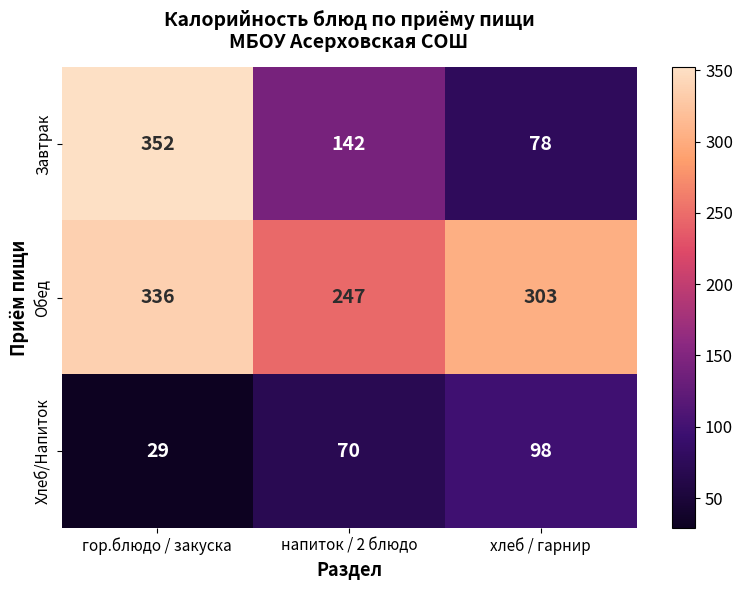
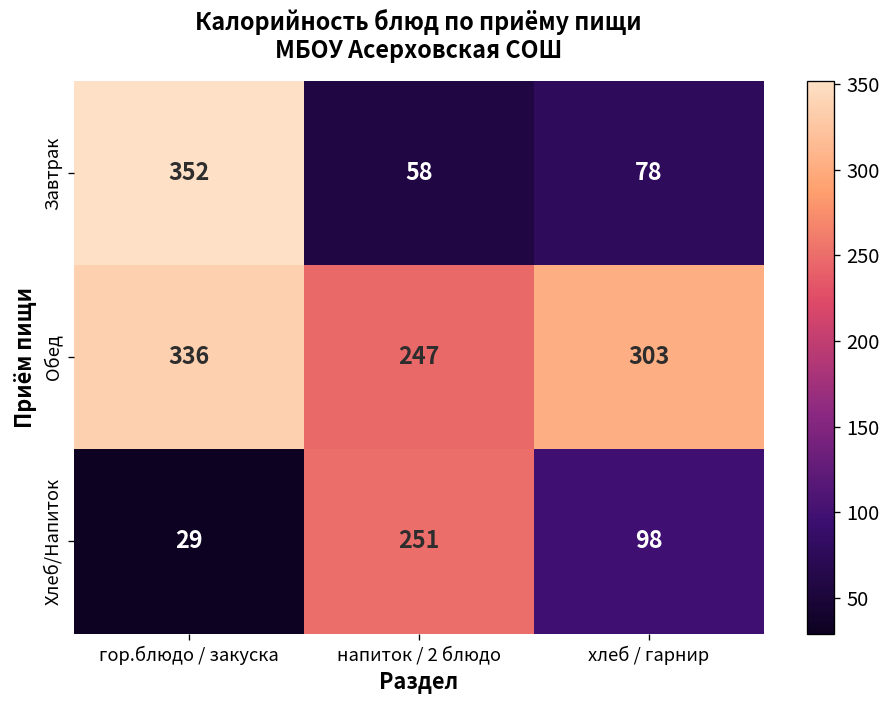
Завтрак, напиток / 2 блюдо: 142 -> 58
Хлеб/Напиток, напиток / 2 блюдо: 70 -> 251
